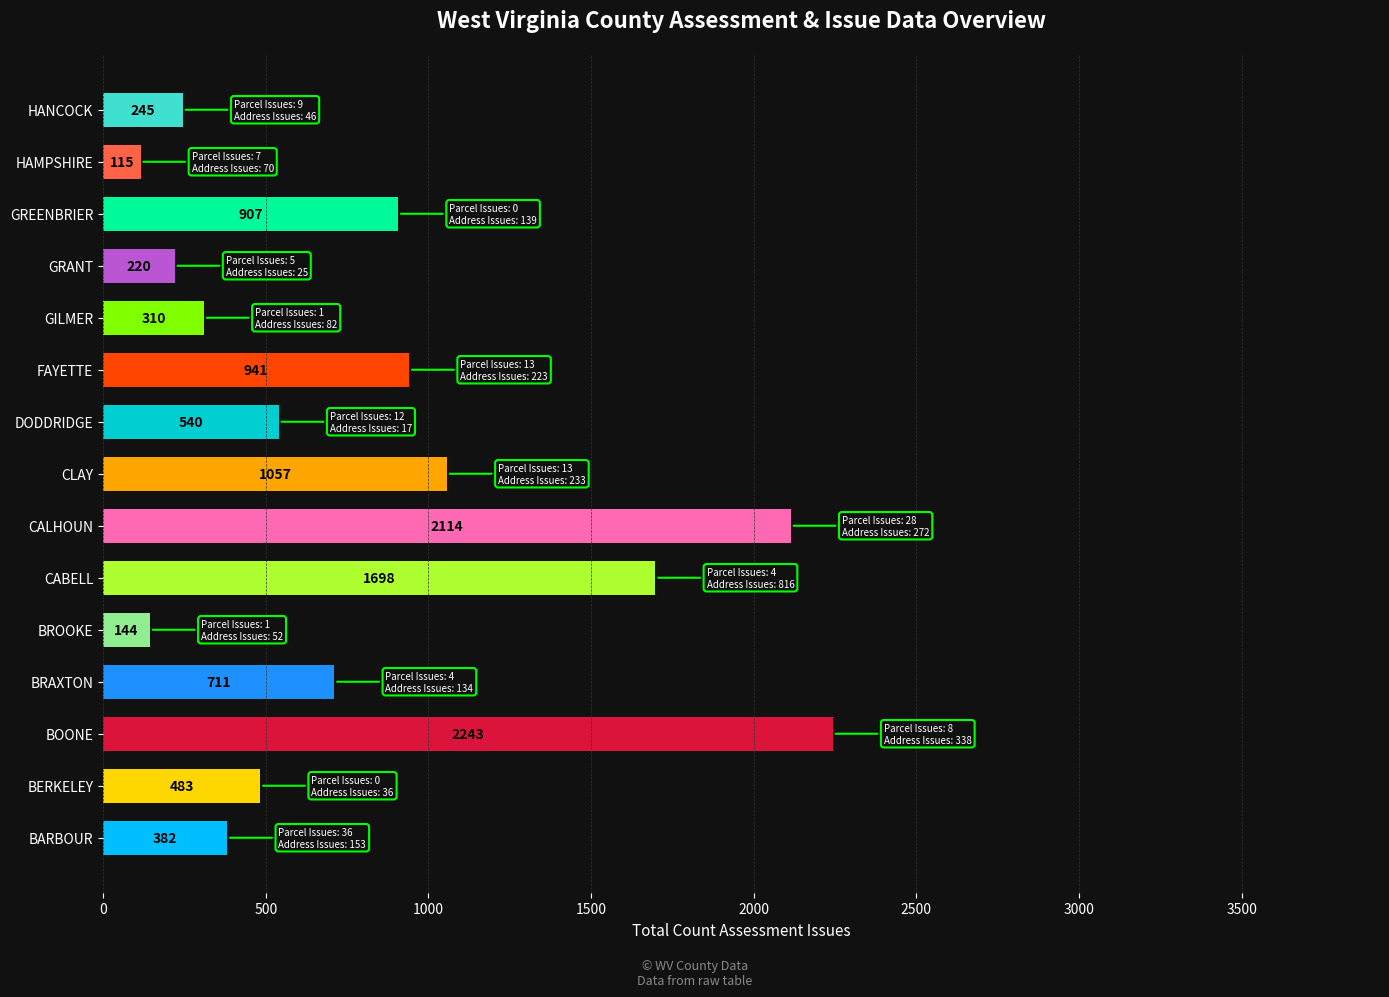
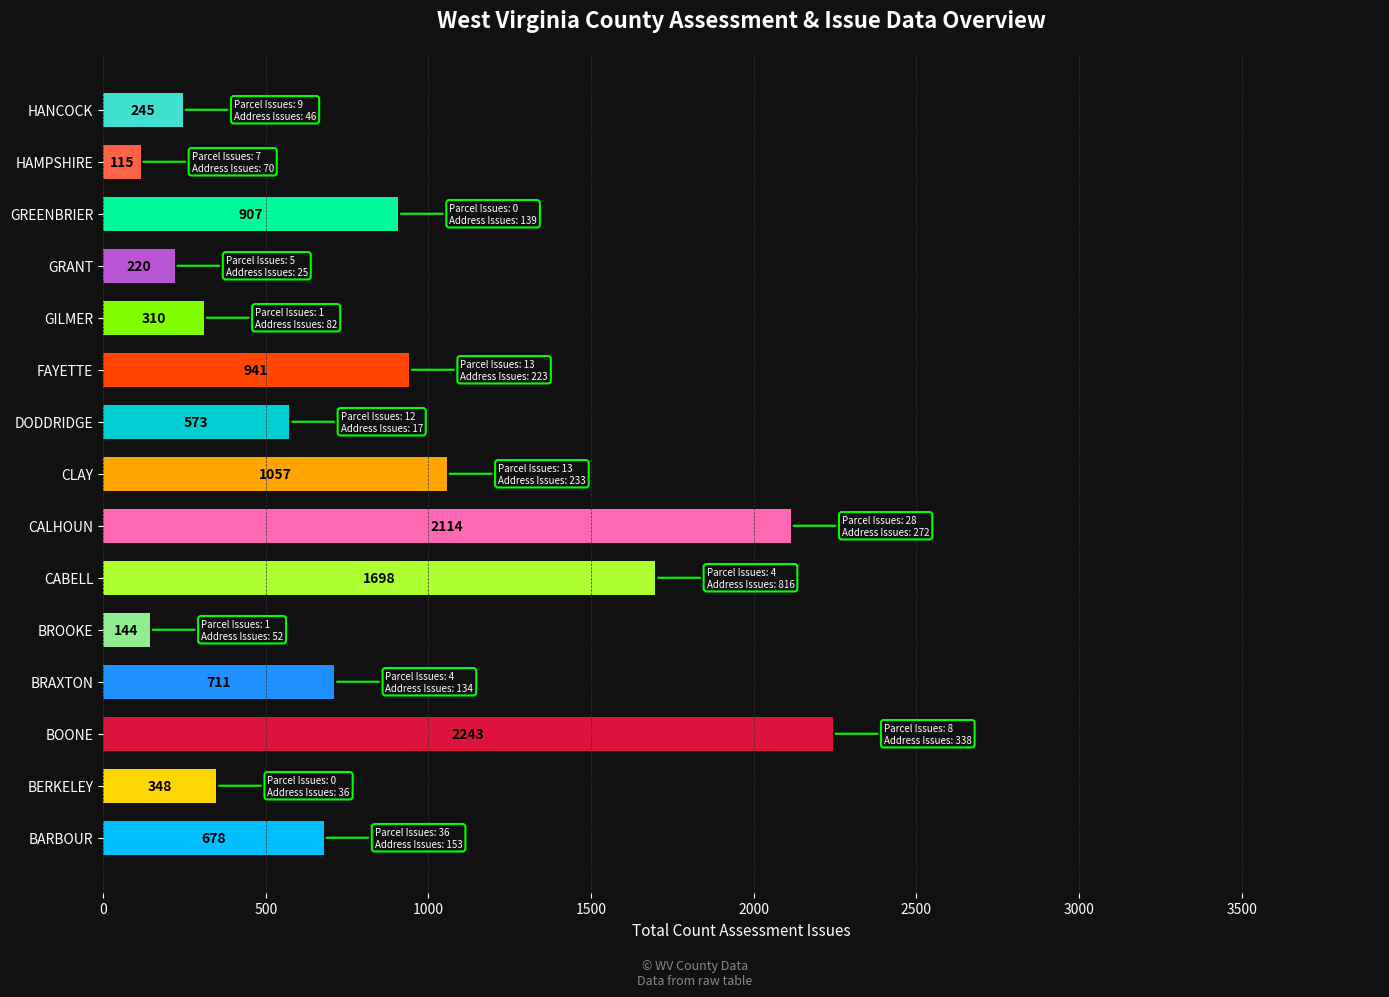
DODDRIDGE: 540 -> 573
BERKELEY: 483 -> 348
BARBOUR: 382 -> 678
